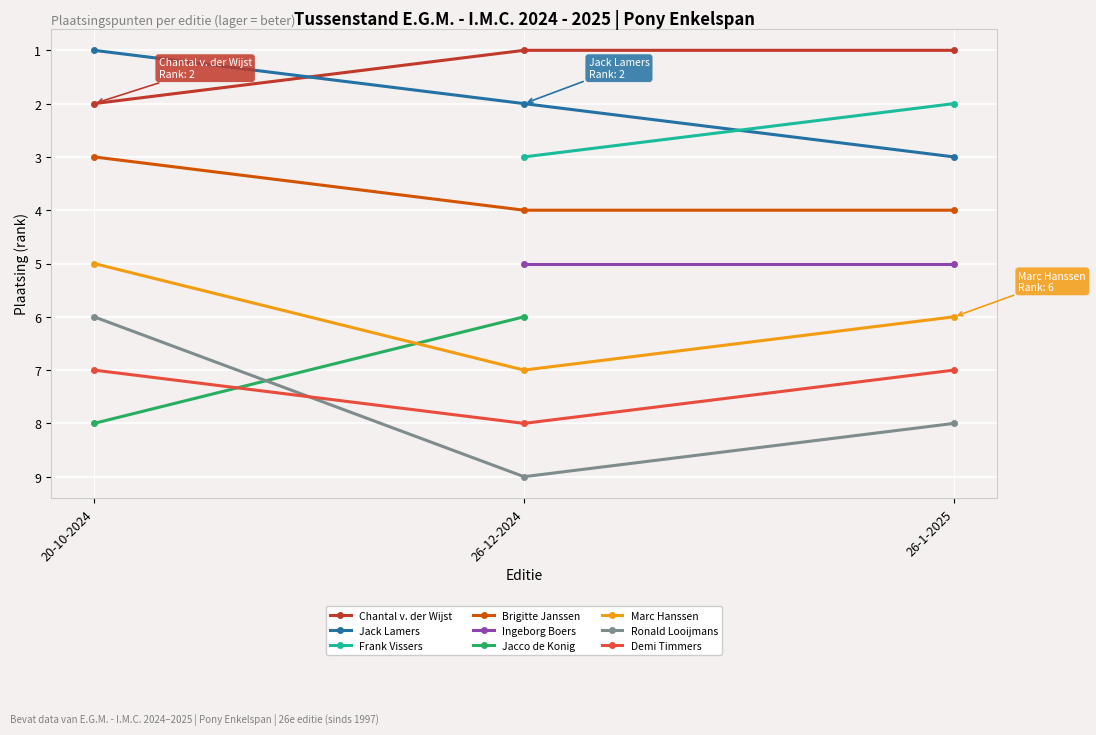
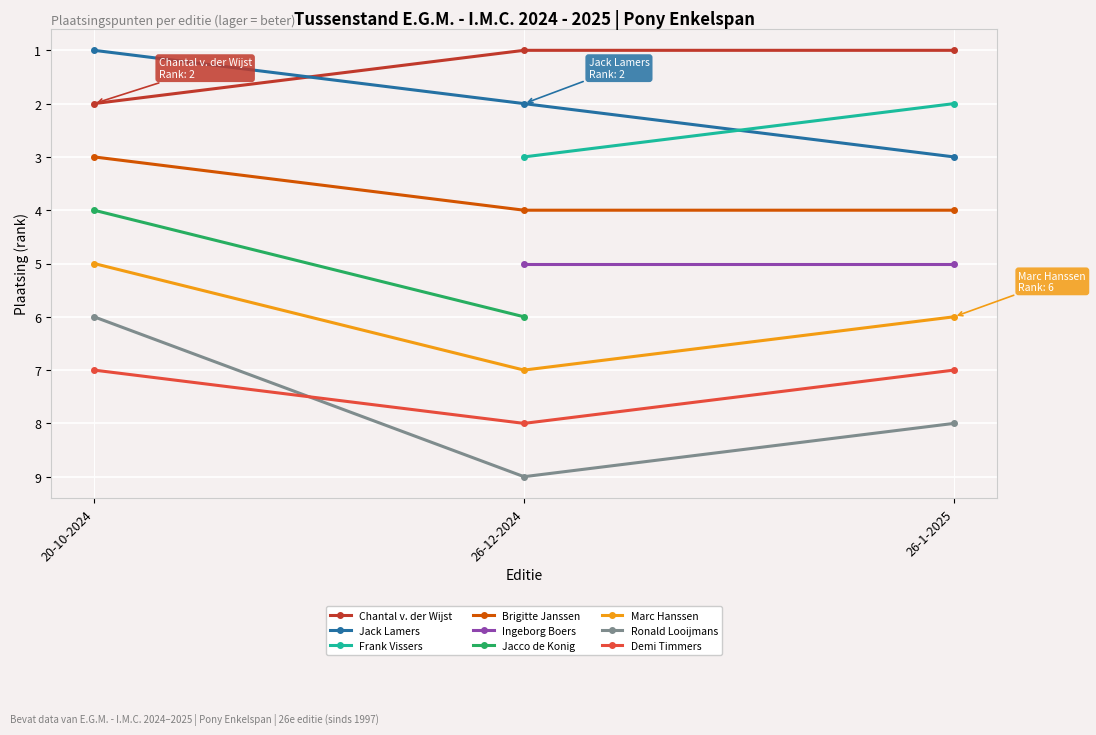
Jacco de Konig, 20-10-2024: 8 -> 4
